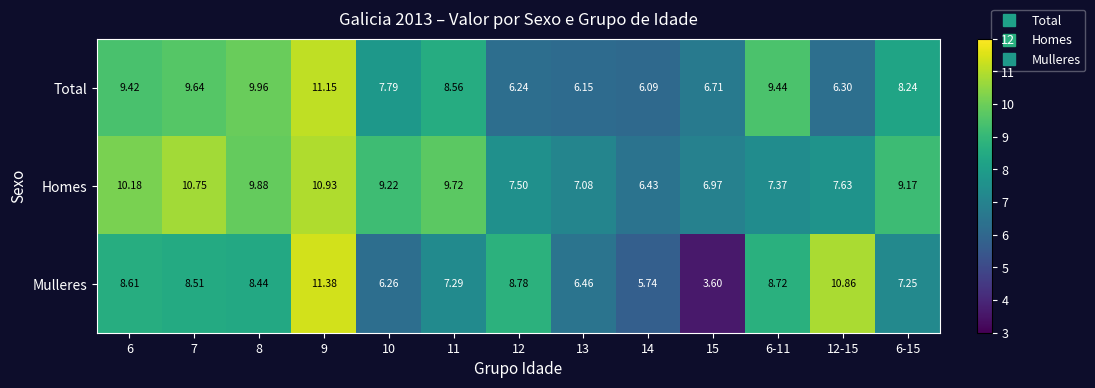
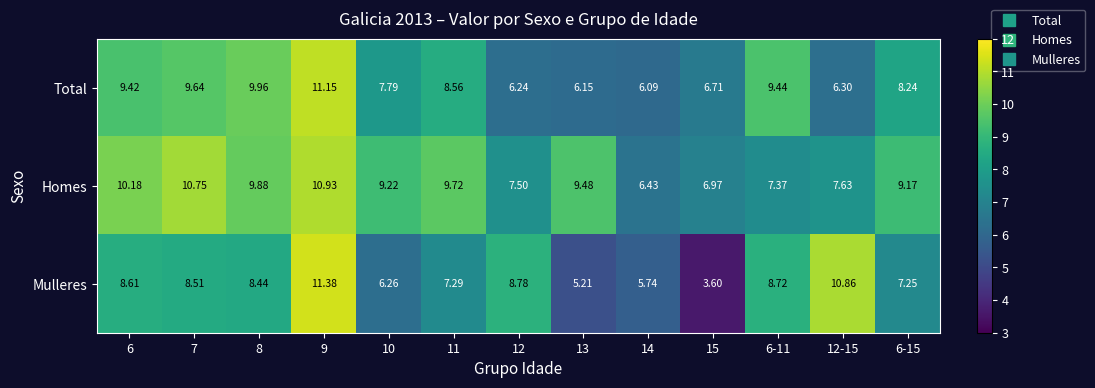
Homes, 13: 7.08 -> 9.48
Mulleres, 13: 6.46 -> 5.21
